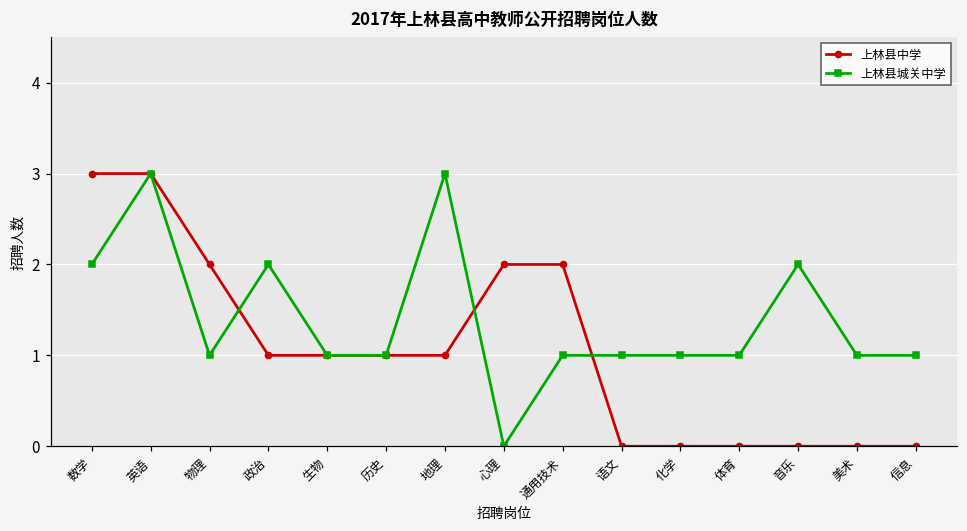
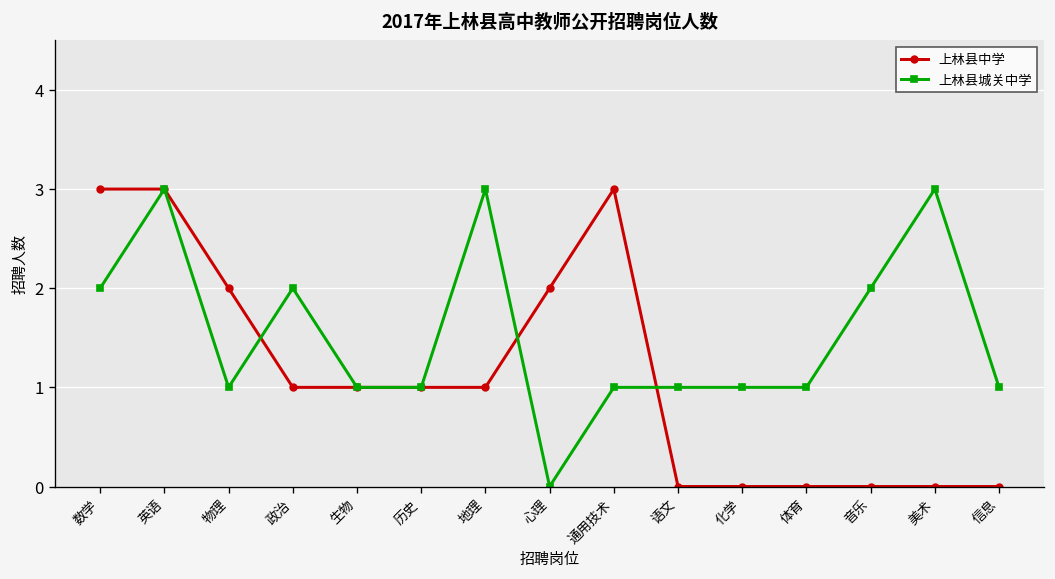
上林县中学, 通用技术: 2 -> 3
上林县城关中学, 美术: 1 -> 3
